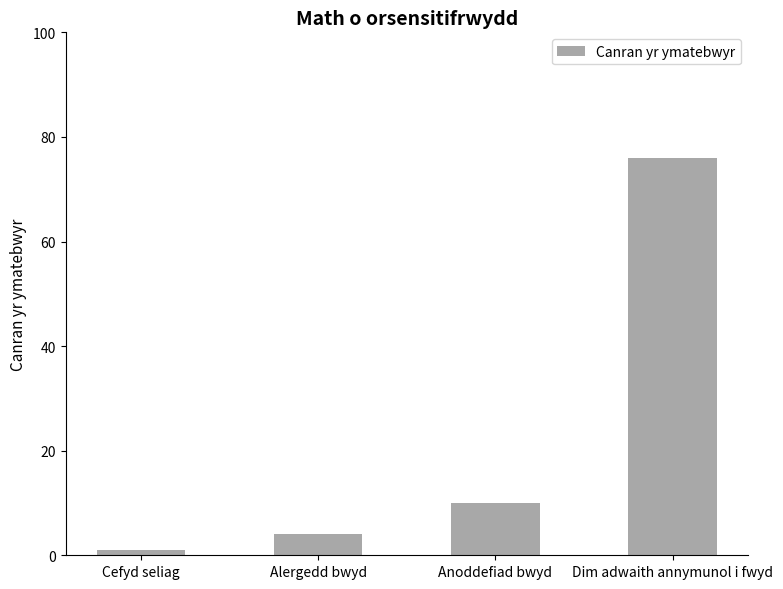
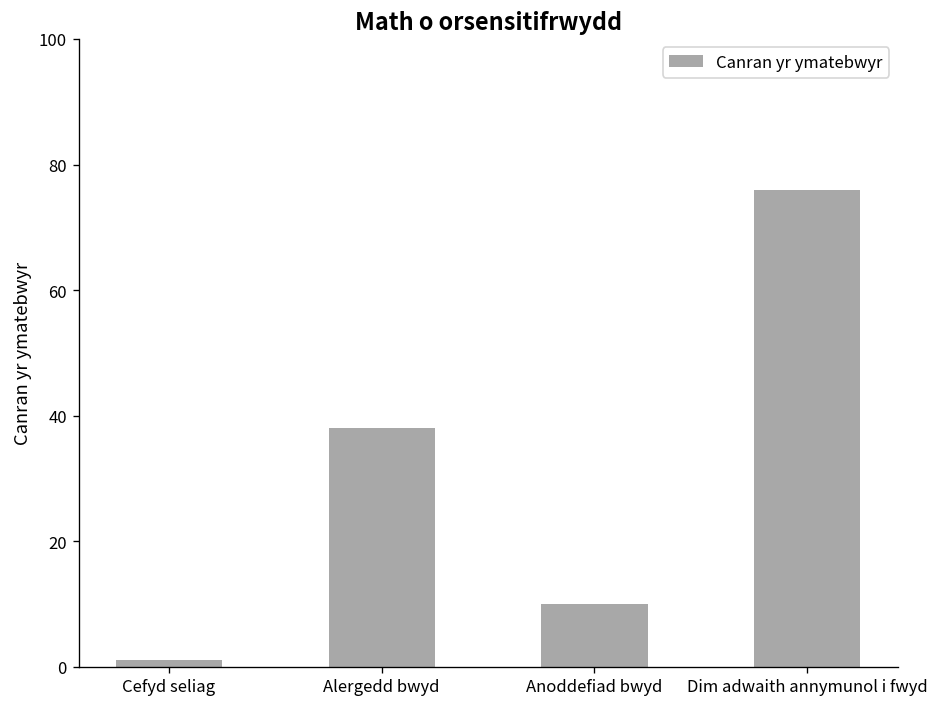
Alergedd bwyd: 4 -> 38
